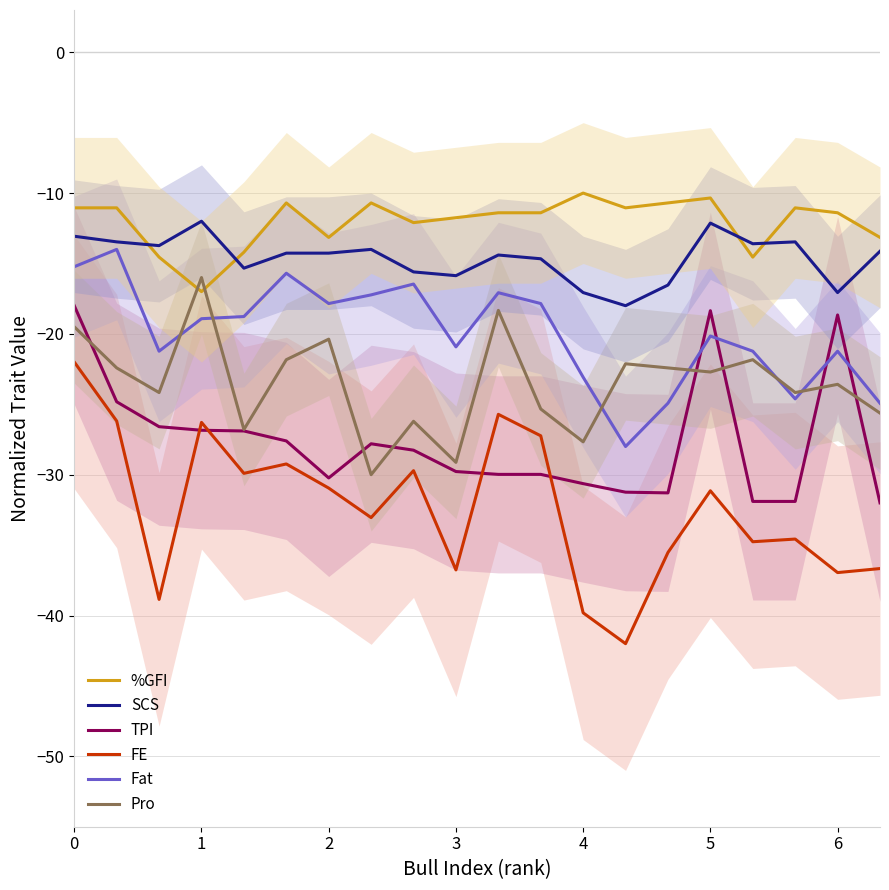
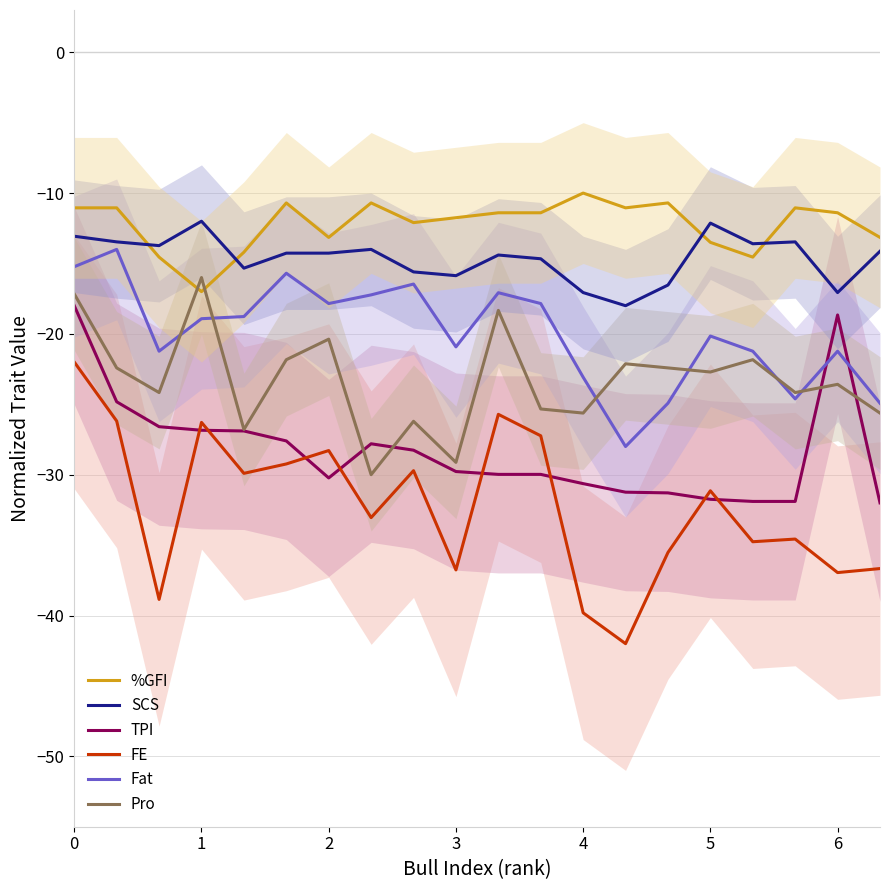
Pro, 0: -19.5 -> -17.2
FE, 2: -31.0 -> -28.3
Pro, 4: -27.7 -> -25.6
%GFI, 5: -10.3 -> -13.5
TPI, 5: -18.4 -> -31.7
